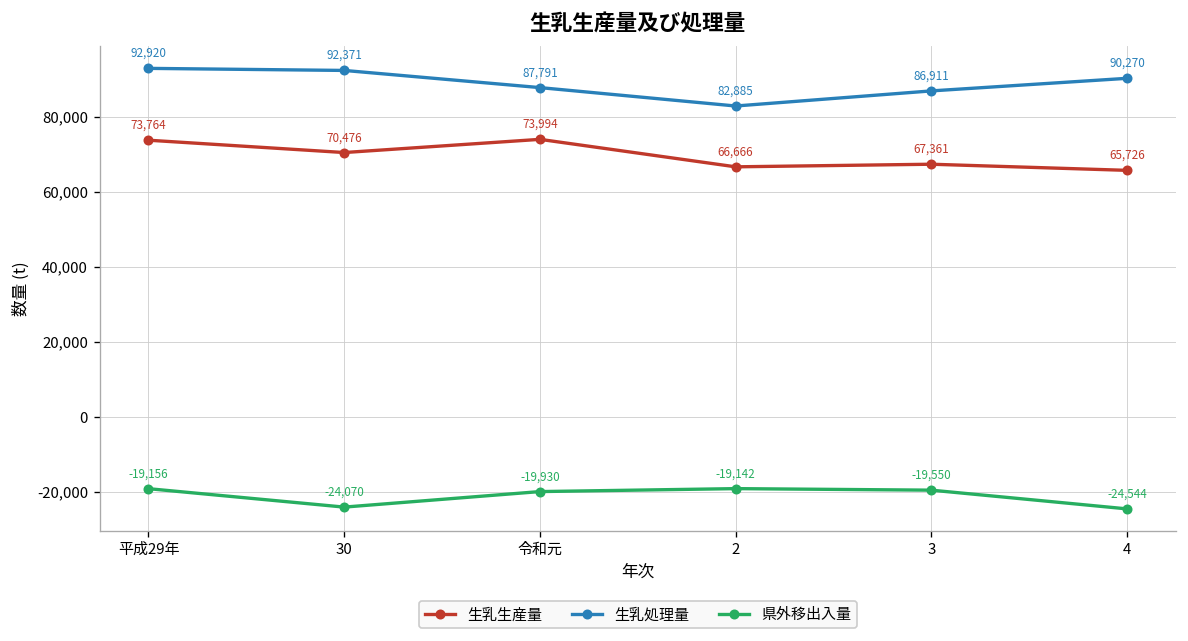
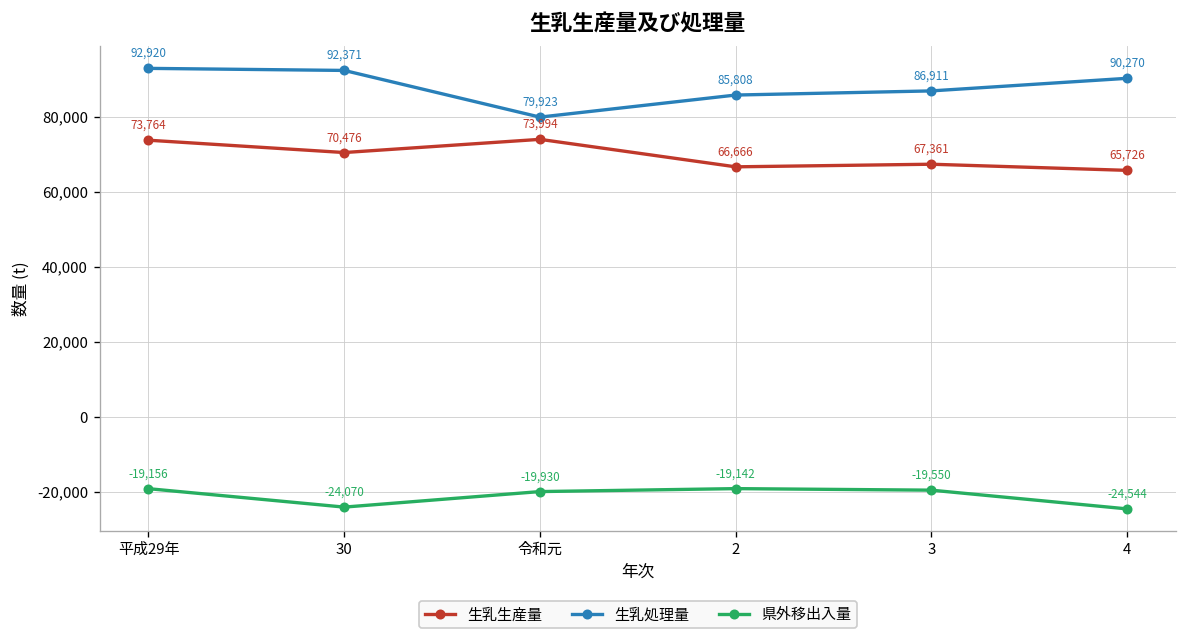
生乳処理量, 令和元: 87,791 -> 79,923
生乳処理量, 2: 82,885 -> 85,808
